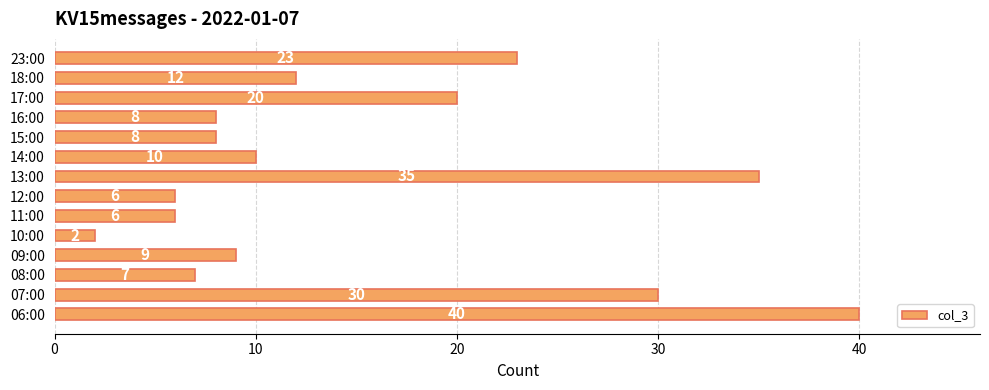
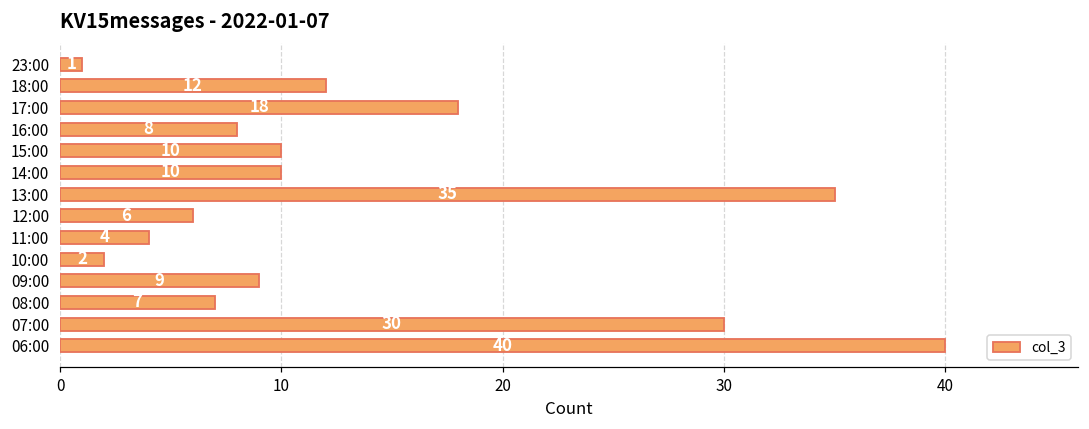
23:00: 23 -> 1
17:00: 20 -> 18
15:00: 8 -> 10
11:00: 6 -> 4
